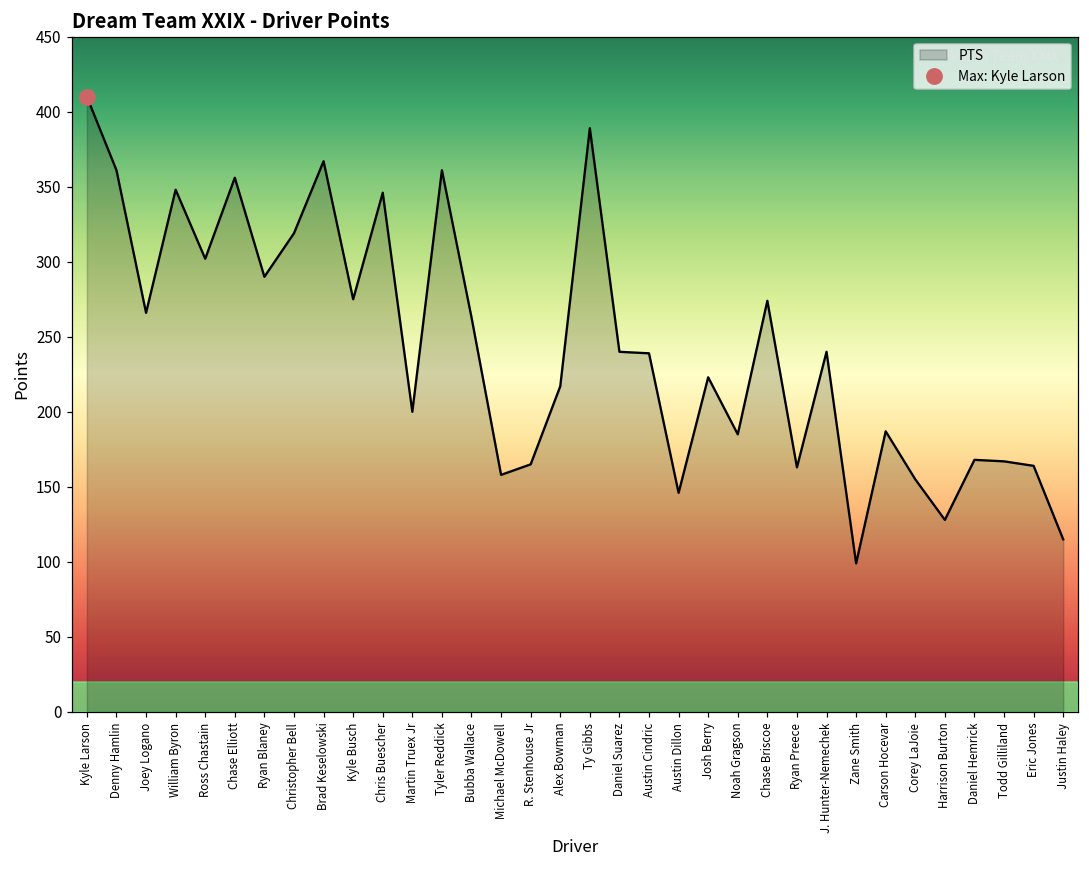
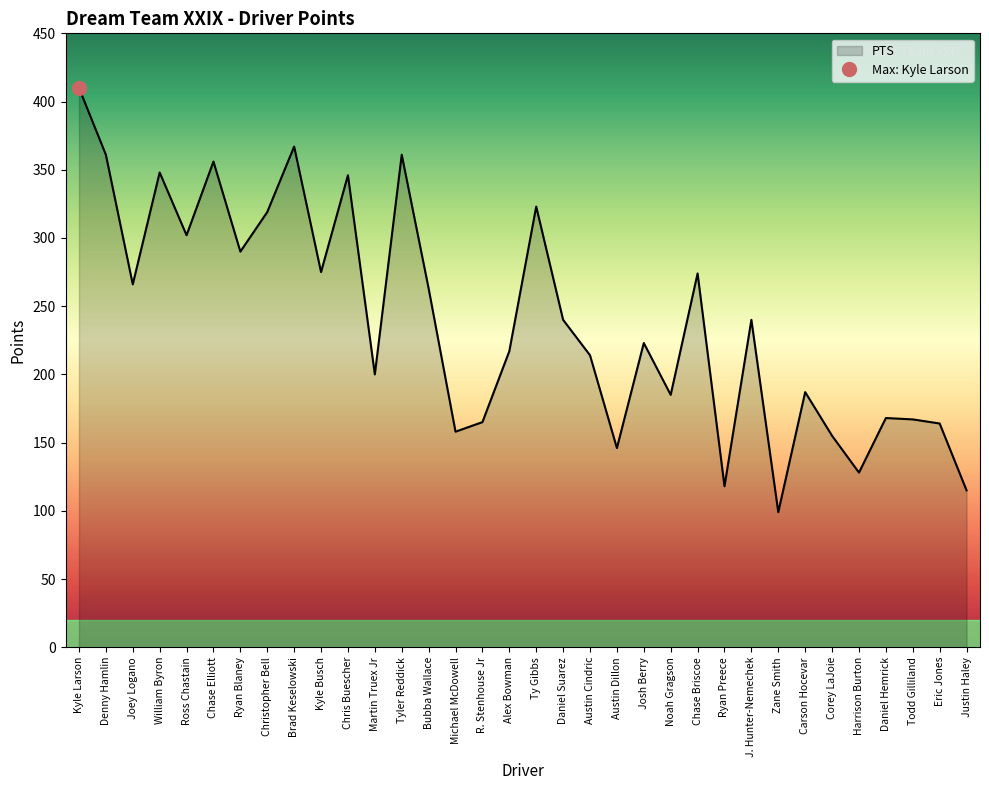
PTS, Ty Gibbs: 389 -> 323
PTS, Austin Cindric: 239 -> 214
PTS, Ryan Preece: 163 -> 118
